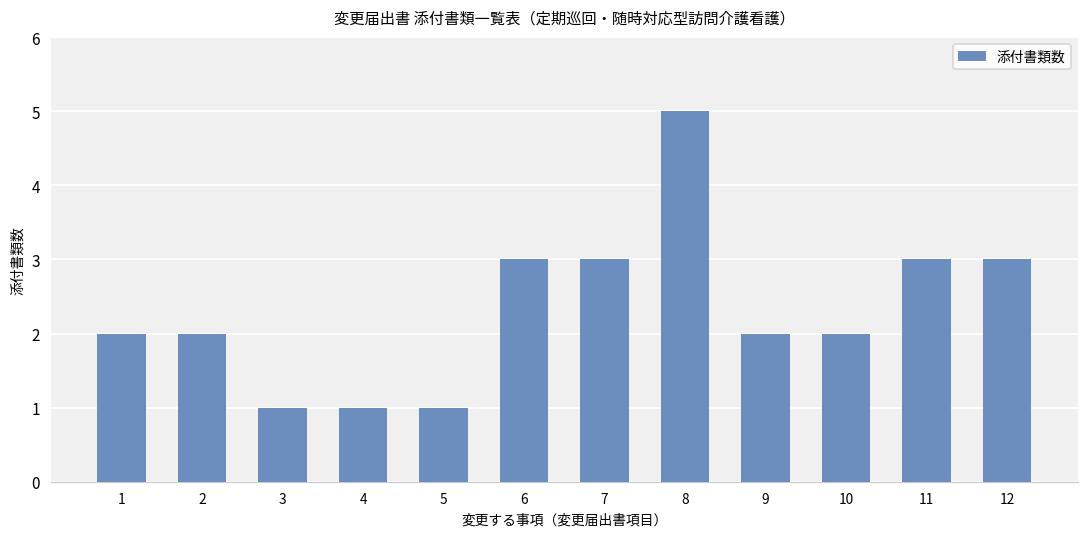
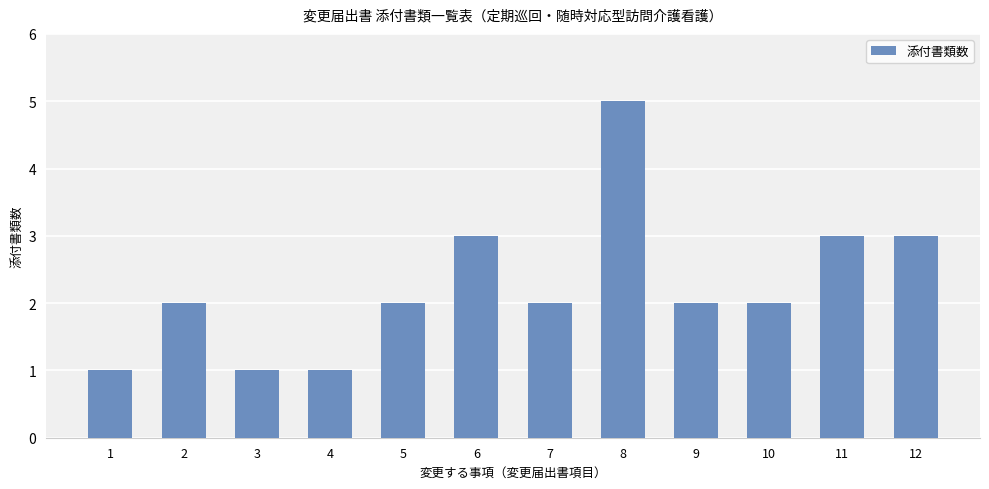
1: 2 -> 1
5: 1 -> 2
7: 3 -> 2
